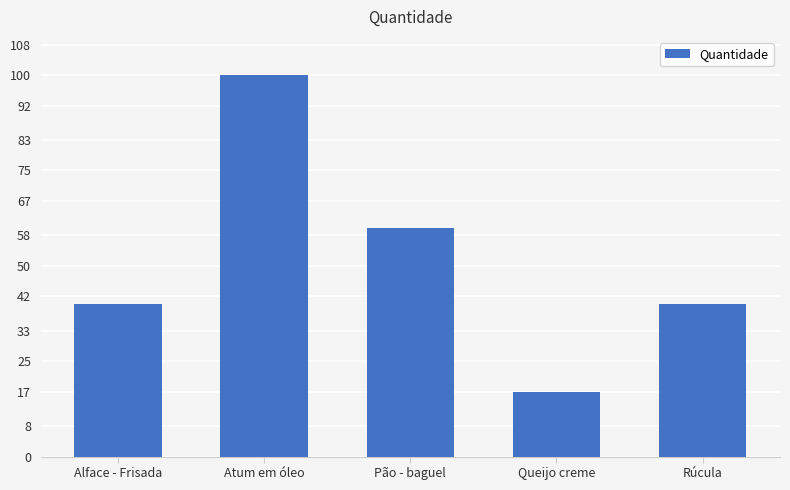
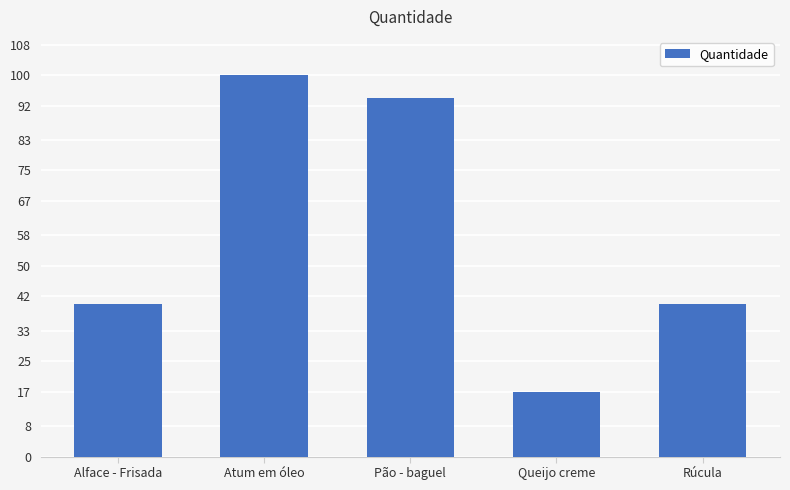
Pão - baguel: 60 -> 94
